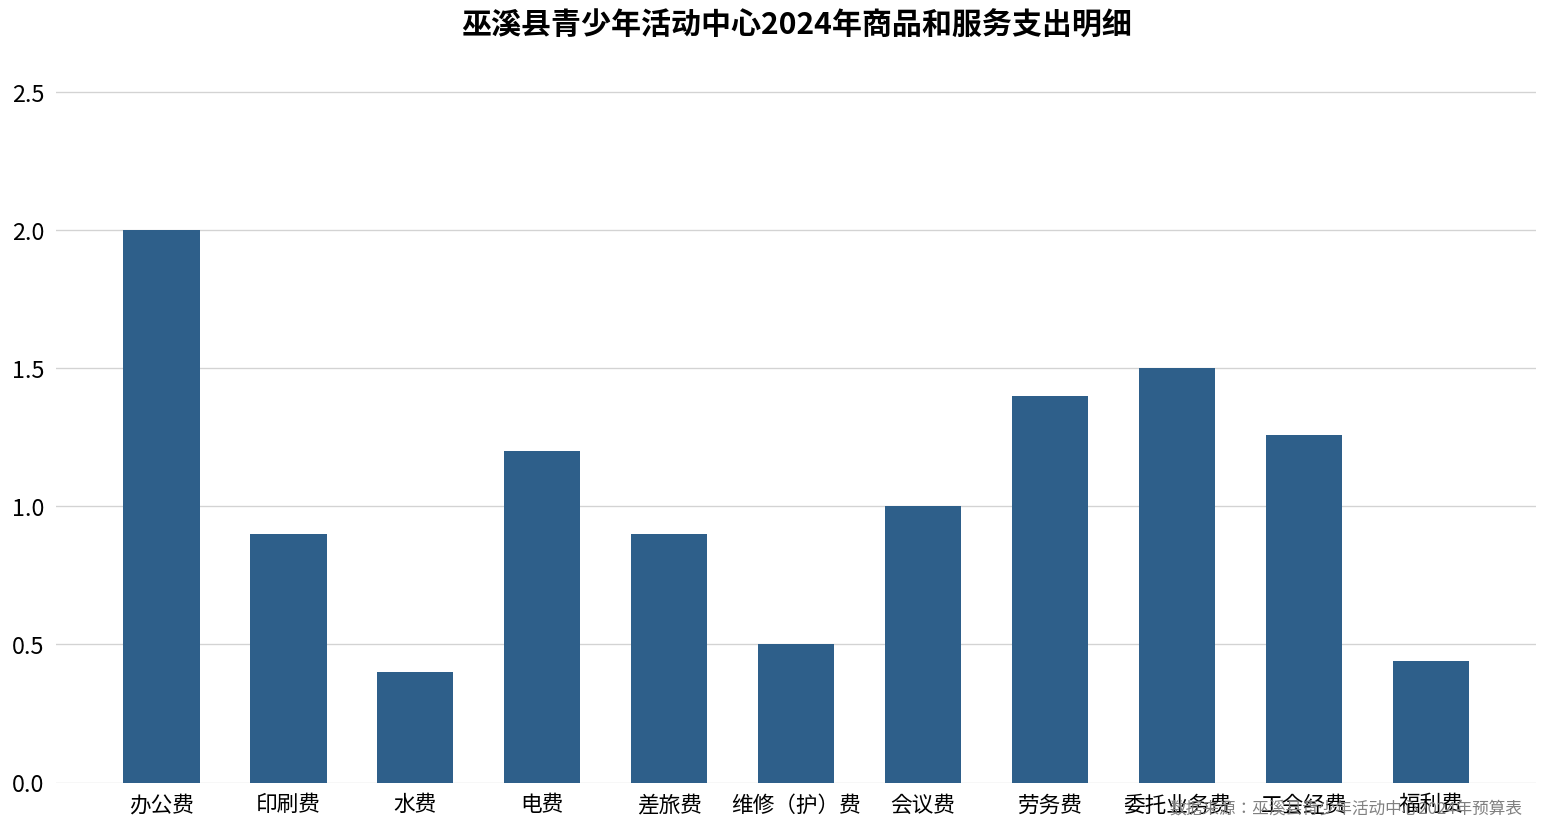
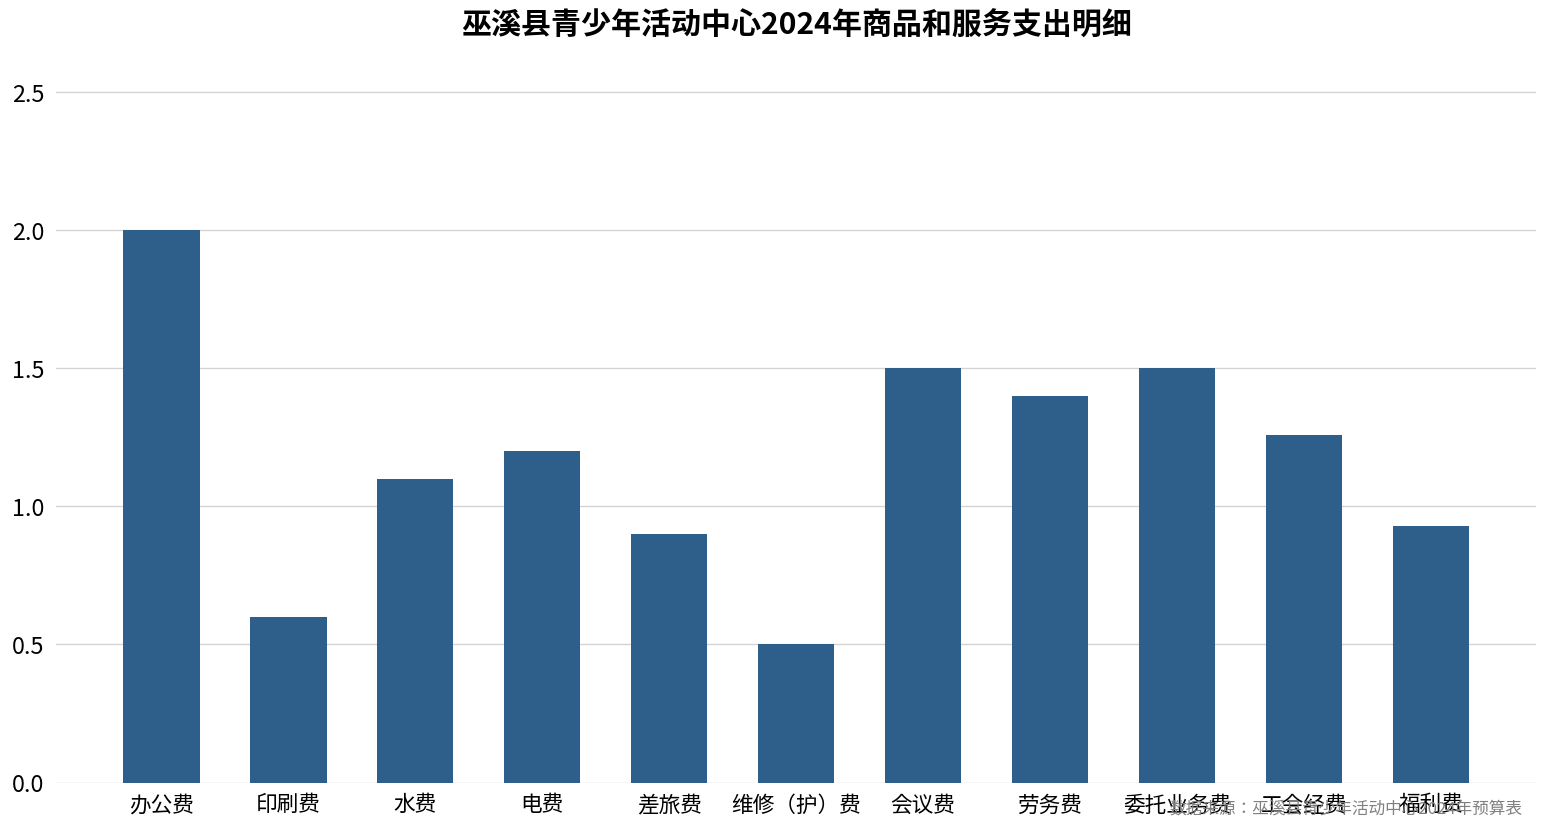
印刷费: 0.9 -> 0.6
水费: 0.4 -> 1.1
会议费: 1.0 -> 1.5
福利费: 0.44 -> 0.93
